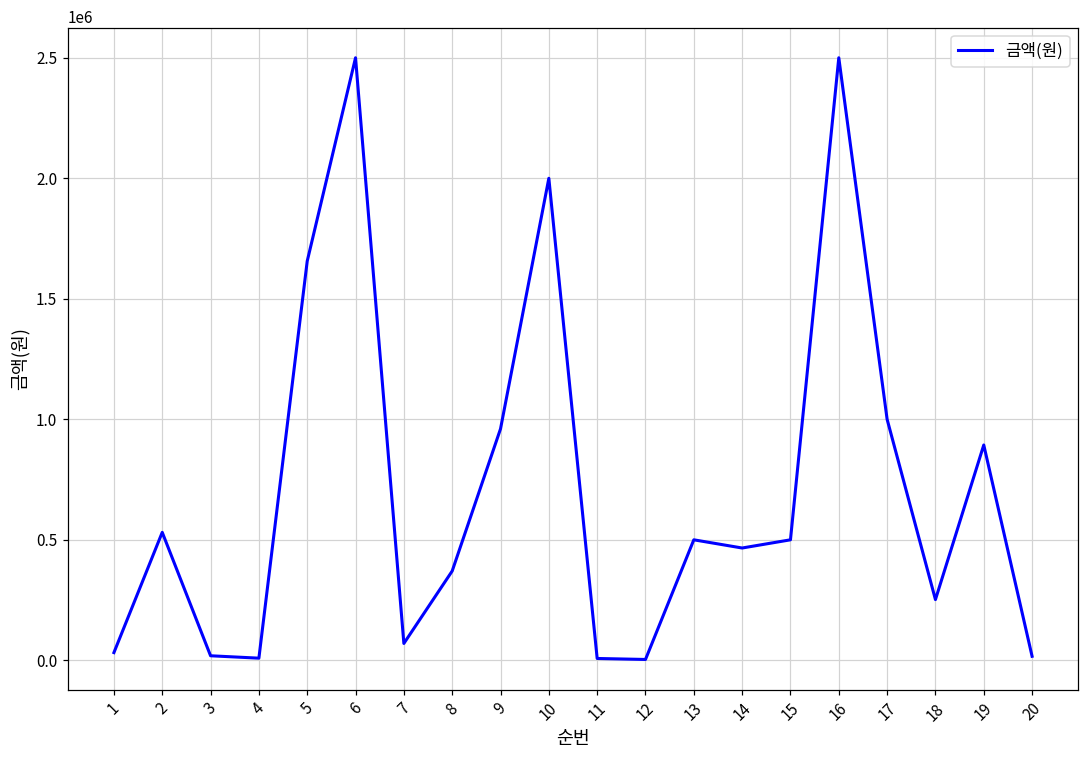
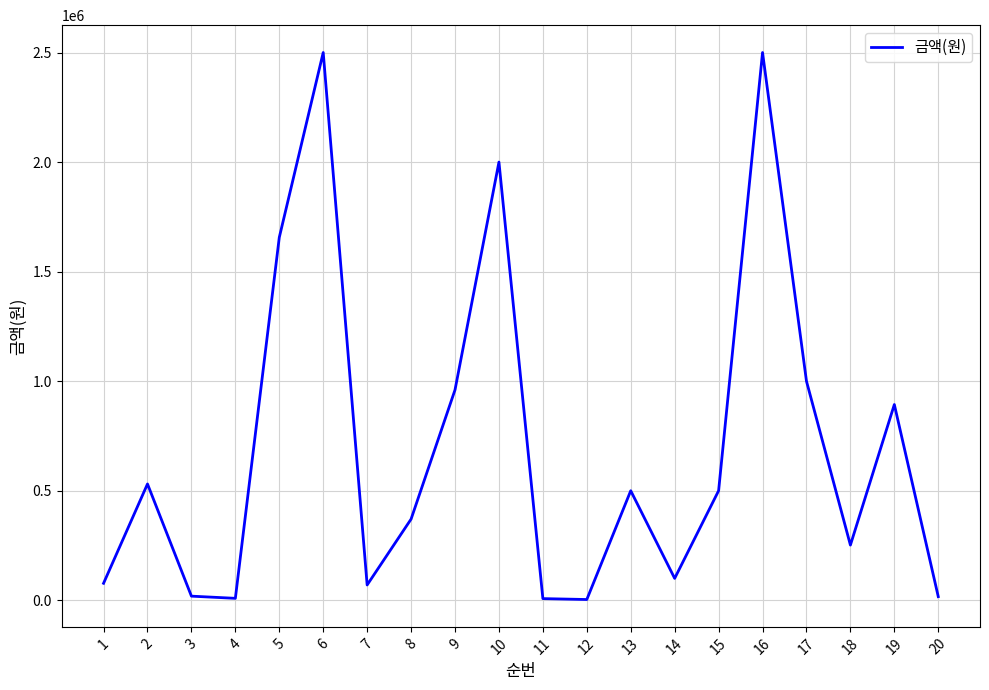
1: 30000 -> 80000
14: 470000 -> 100000
